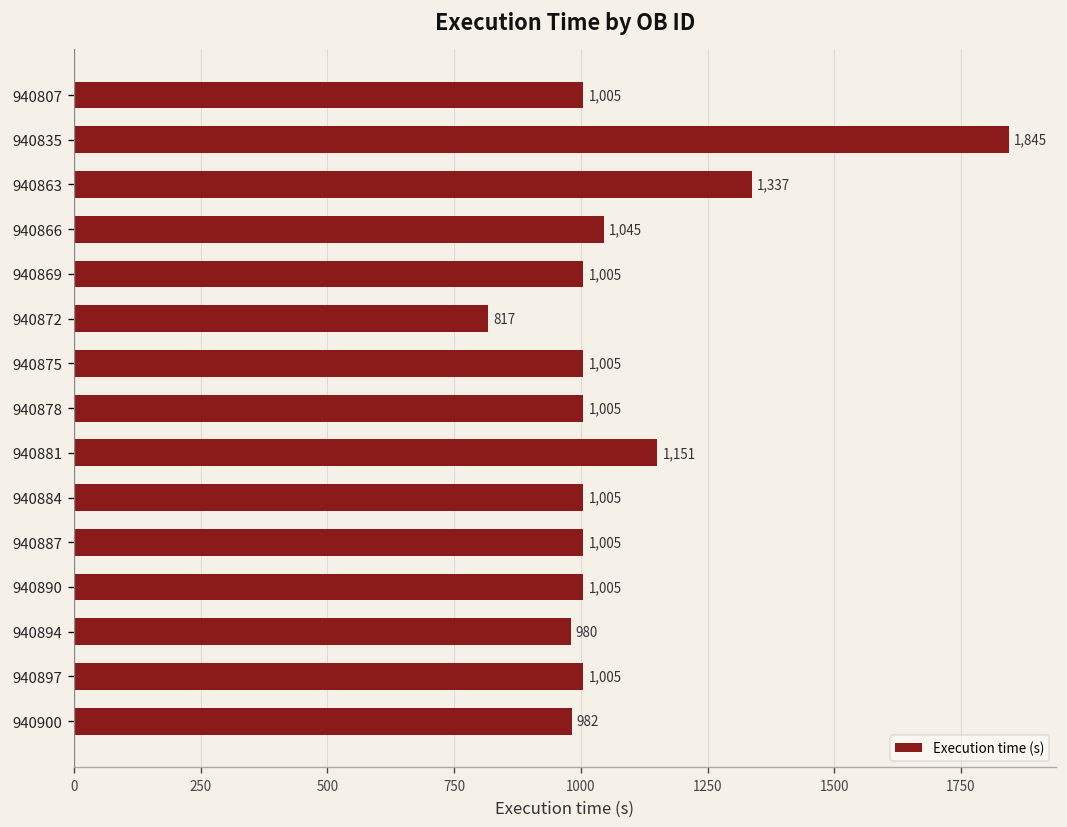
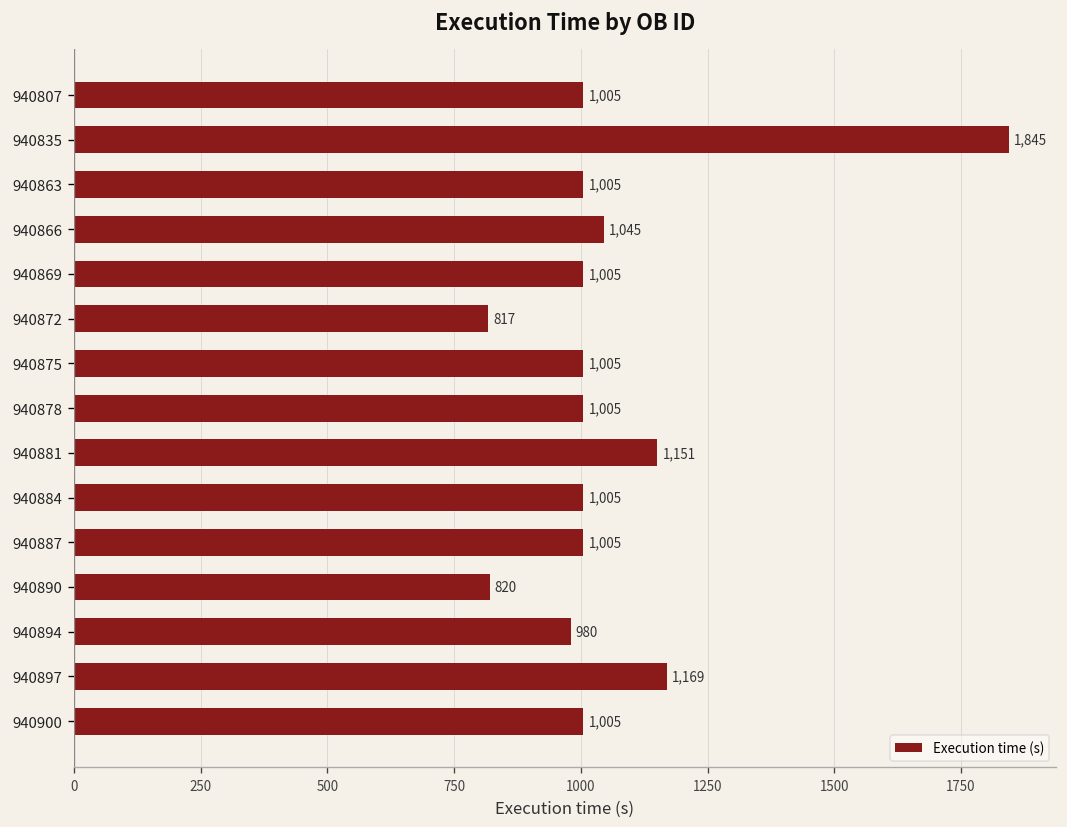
940863: 1,337 -> 1,005
940890: 1,005 -> 820
940897: 1,005 -> 1,169
940900: 982 -> 1,005
